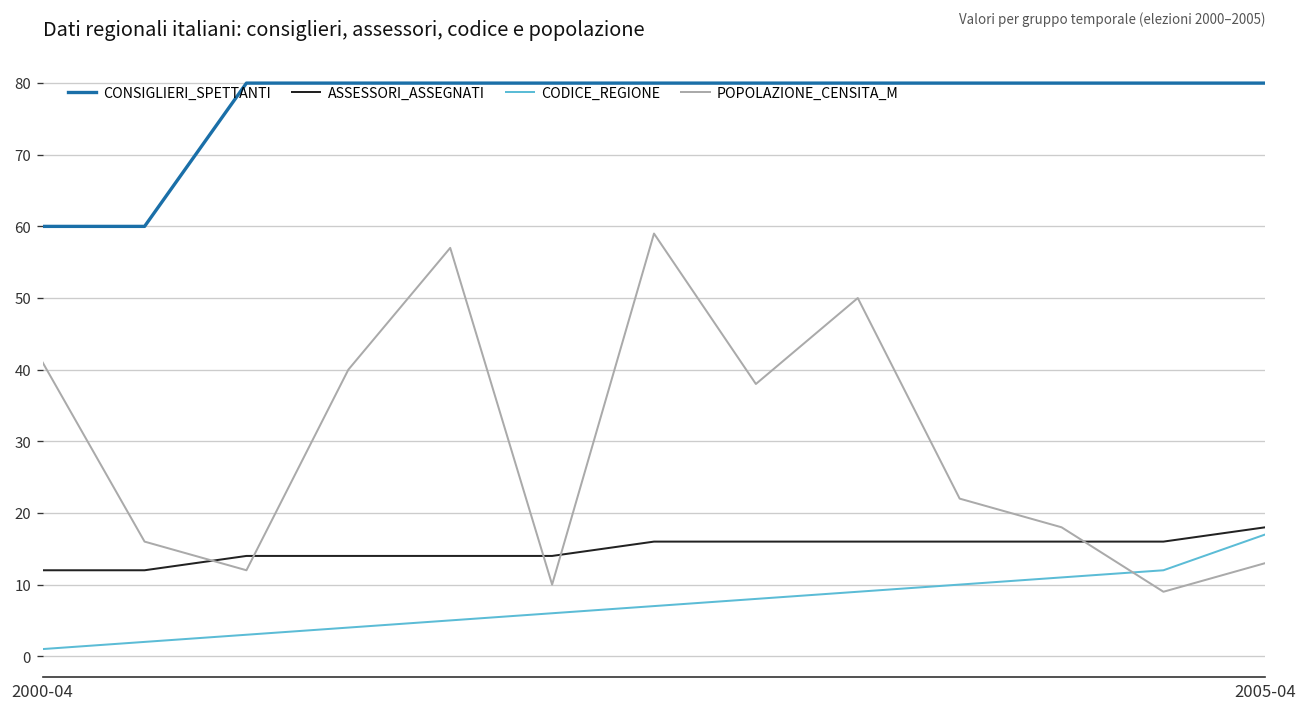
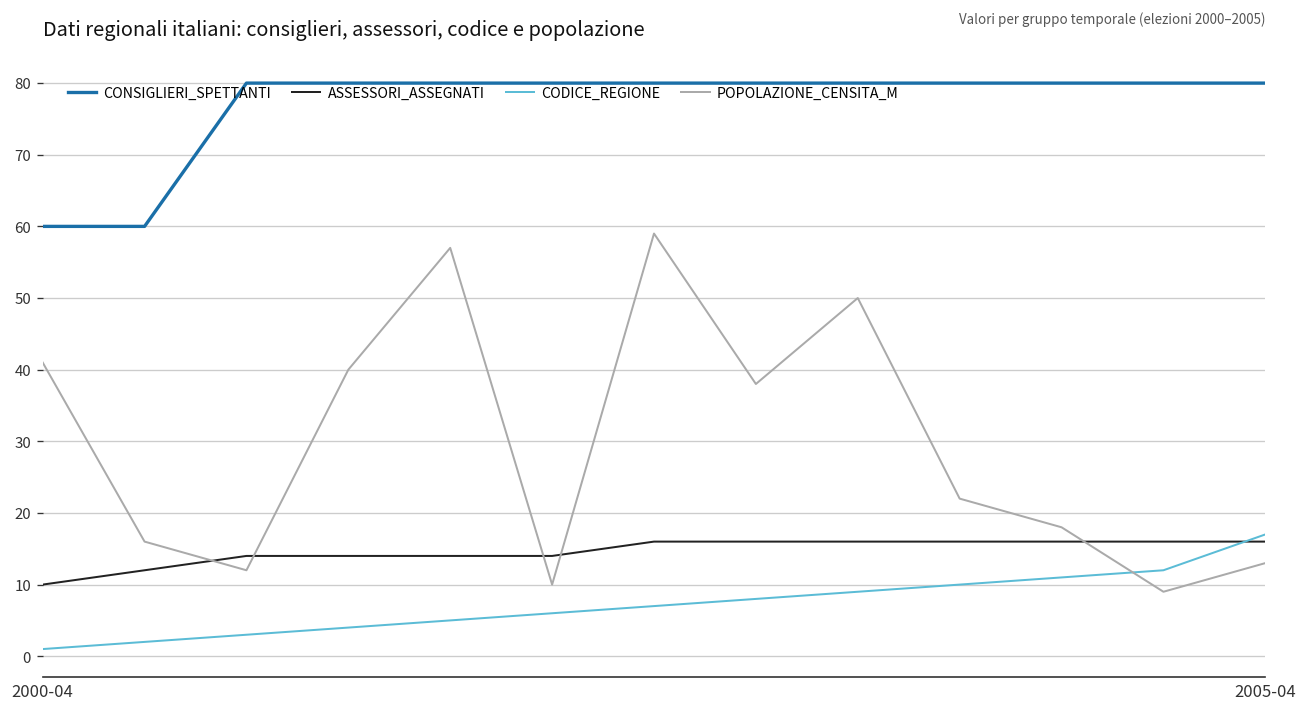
ASSESSORI_ASSEGNATI, 2000-04: 12 -> 10
ASSESSORI_ASSEGNATI, 2005-04: 18 -> 16
